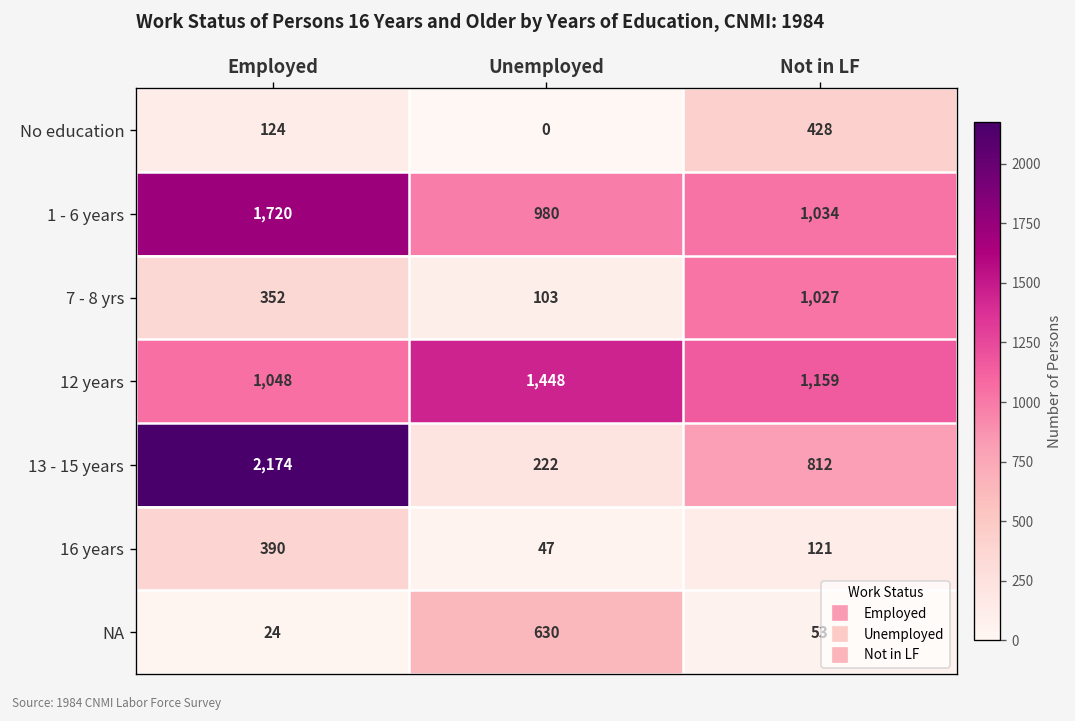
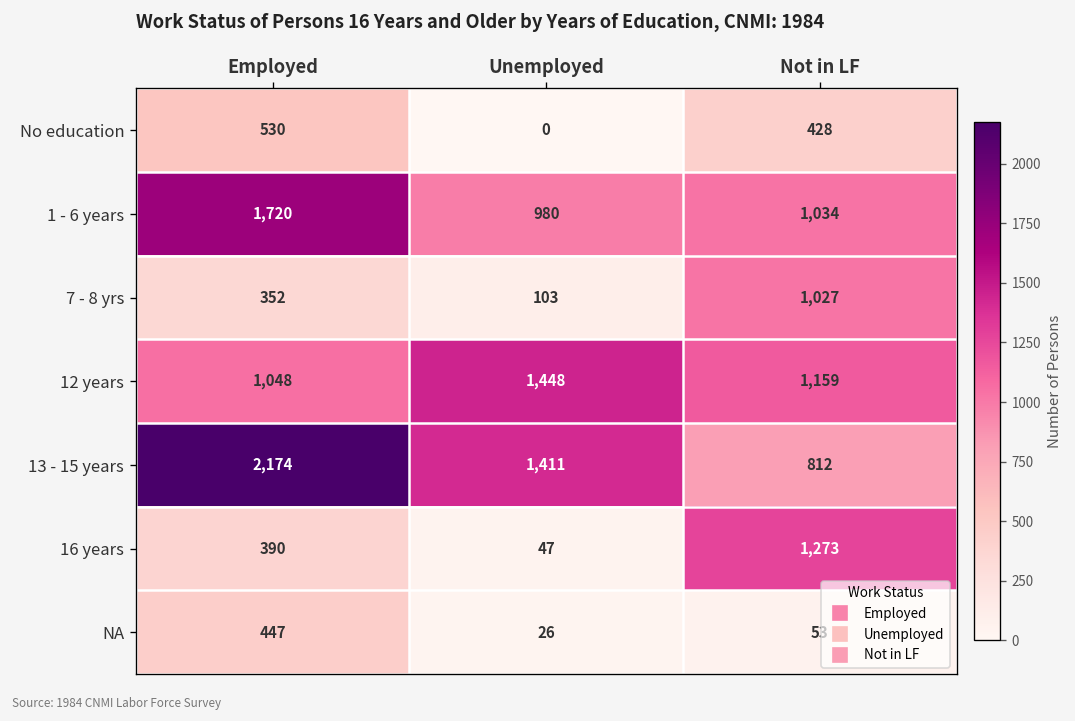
No education, Employed: 124 -> 530
13 - 15 years, Unemployed: 222 -> 1,411
16 years, Not in LF: 121 -> 1,273
NA, Employed: 24 -> 447
NA, Unemployed: 630 -> 26
